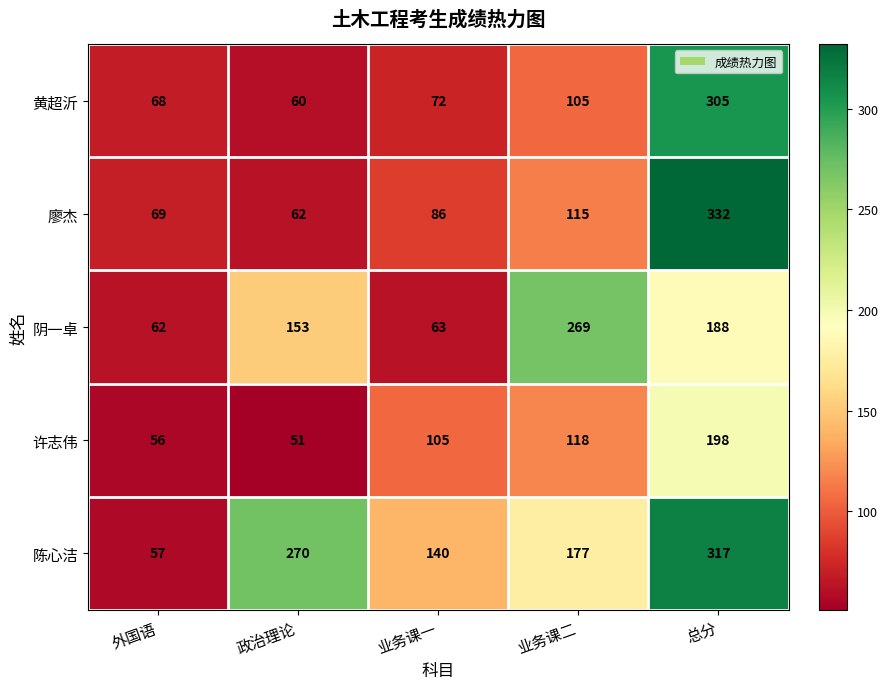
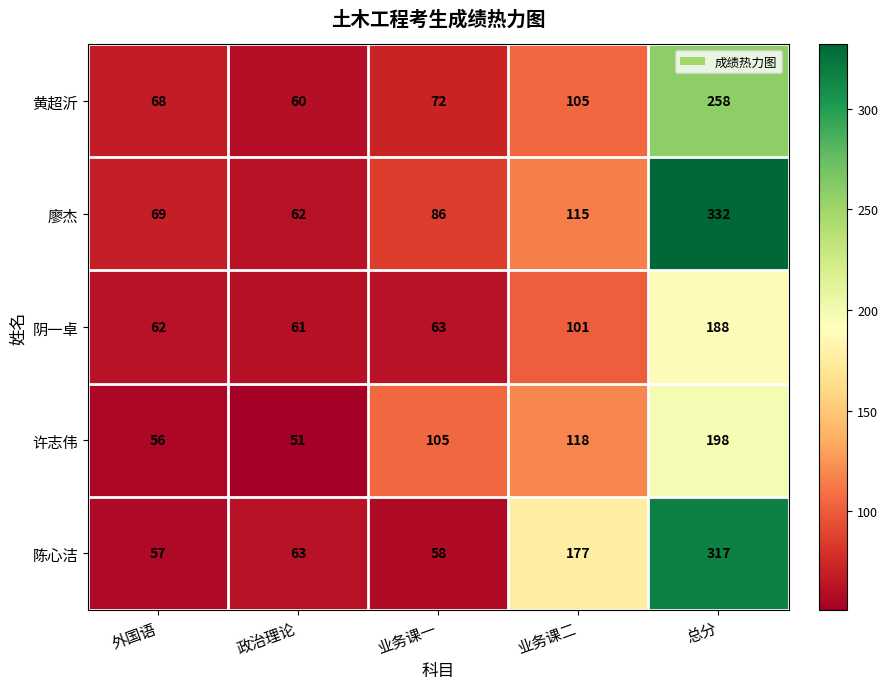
黄超沂, 总分: 305 -> 258
阴一卓, 政治理论: 153 -> 61
阴一卓, 业务课二: 269 -> 101
陈心洁, 政治理论: 270 -> 63
陈心洁, 业务课一: 140 -> 58
